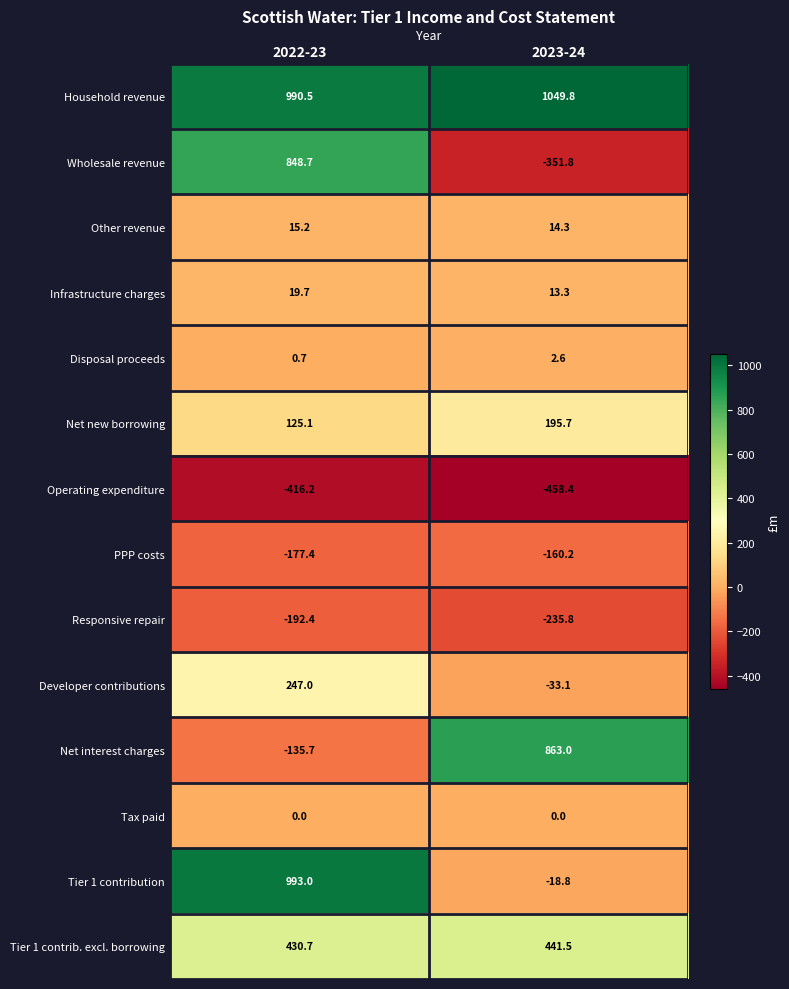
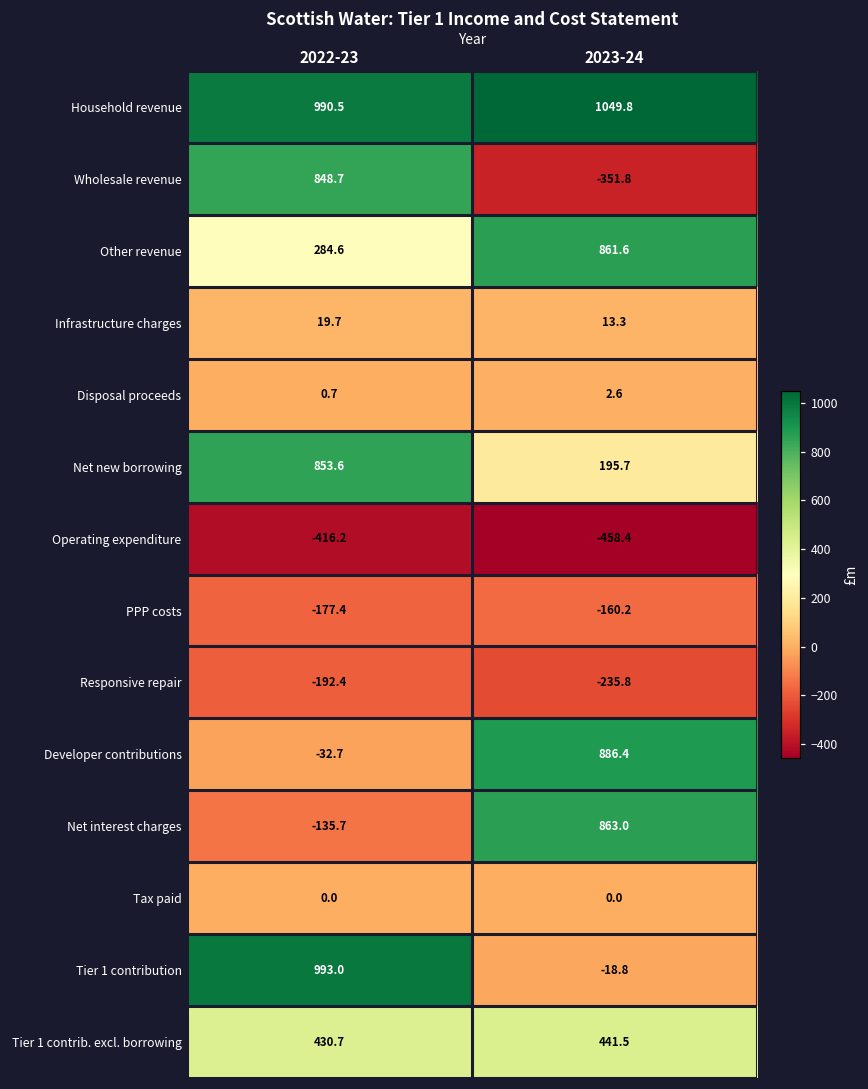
Other revenue, 2022-23: 15.2 -> 284.6
Other revenue, 2023-24: 14.3 -> 861.6
Net new borrowing, 2022-23: 125.1 -> 853.6
Developer contributions, 2022-23: 247.0 -> -32.7
Developer contributions, 2023-24: -33.1 -> 886.4
